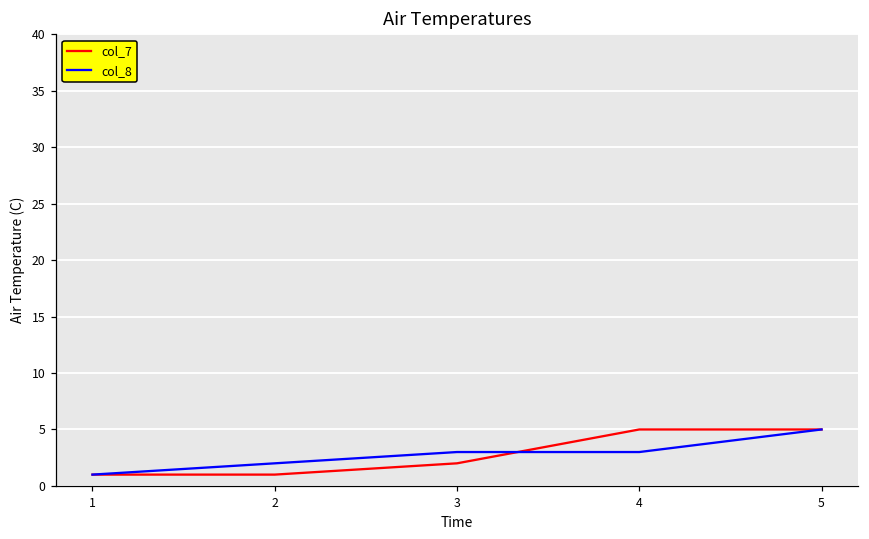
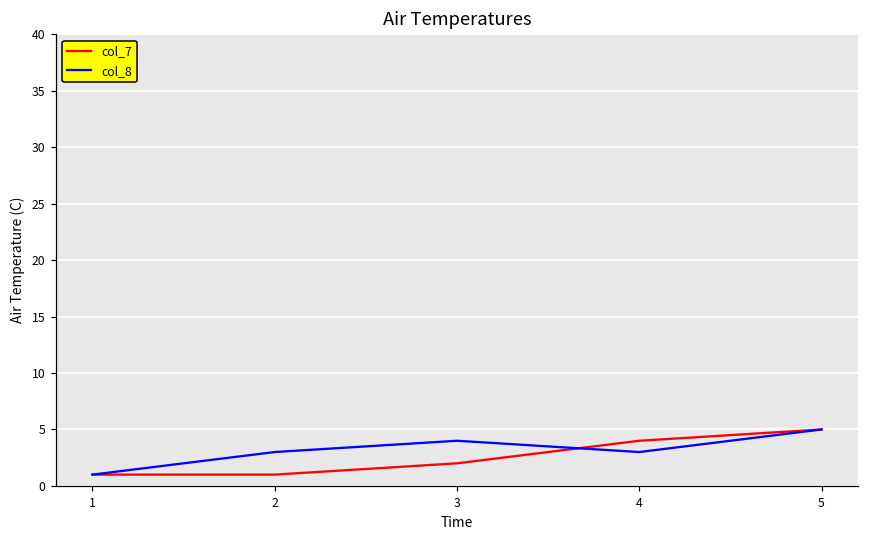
col_8, 2: 2 -> 3
col_8, 3: 3 -> 4
col_7, 4: 5 -> 4
